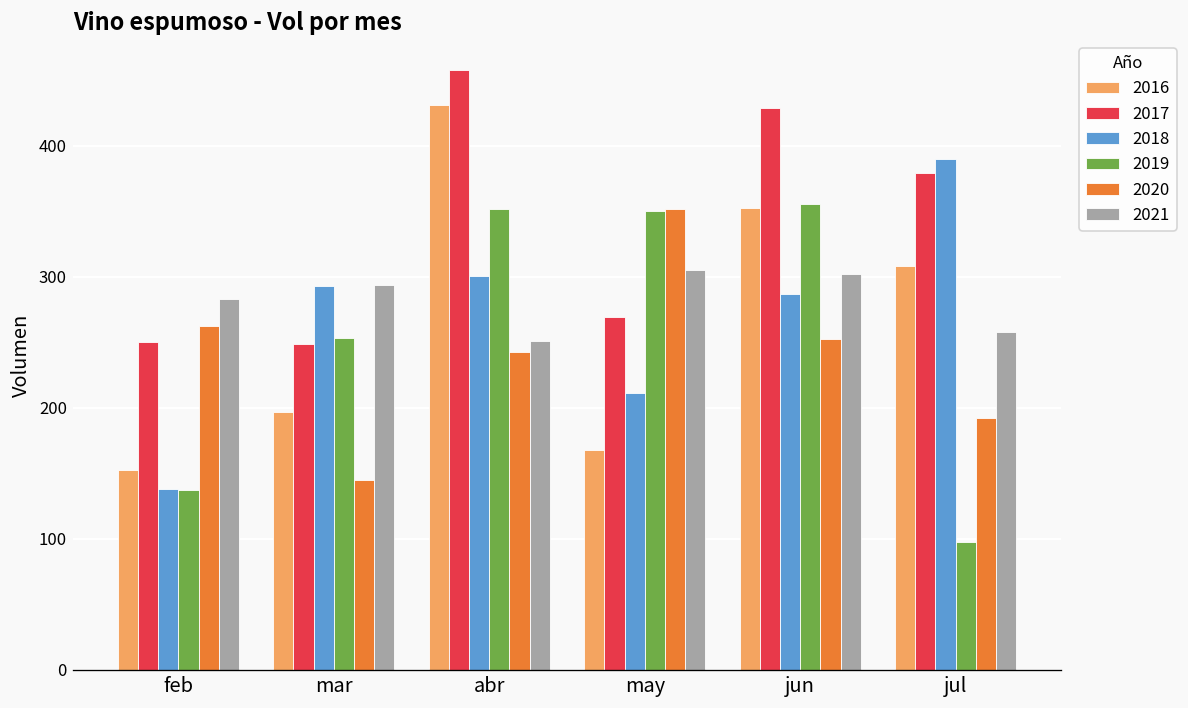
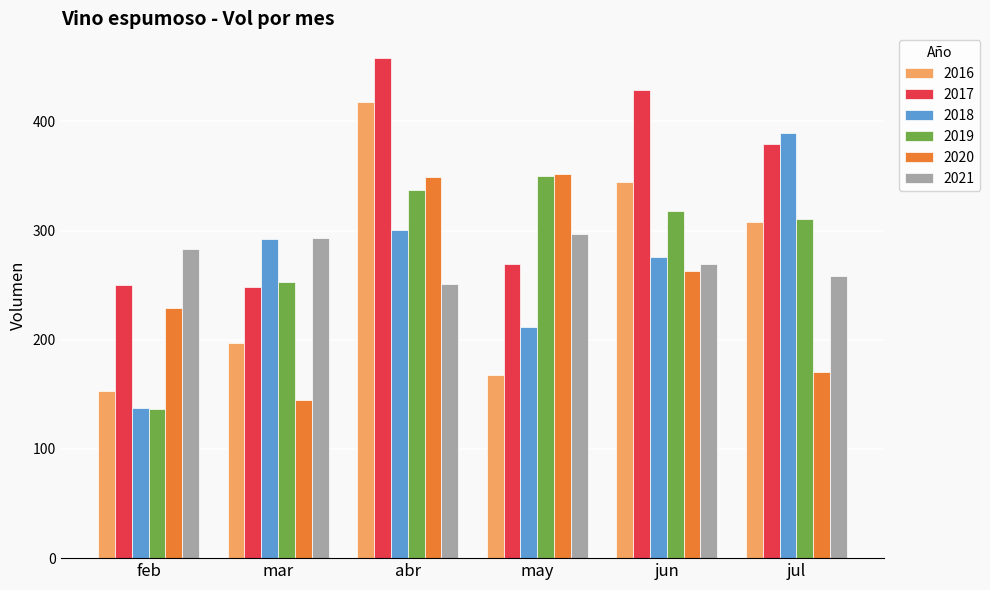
2020, feb: 263 -> 229
2016, abr: 431 -> 418
2019, abr: 352 -> 337
2020, abr: 242 -> 349
2021, may: 305 -> 297
2016, jun: 353 -> 344
2018, jun: 287 -> 276
2019, jun: 356 -> 318
2020, jun: 253 -> 263
2021, jun: 302 -> 269
2019, jul: 97 -> 310
2020, jul: 192 -> 170
